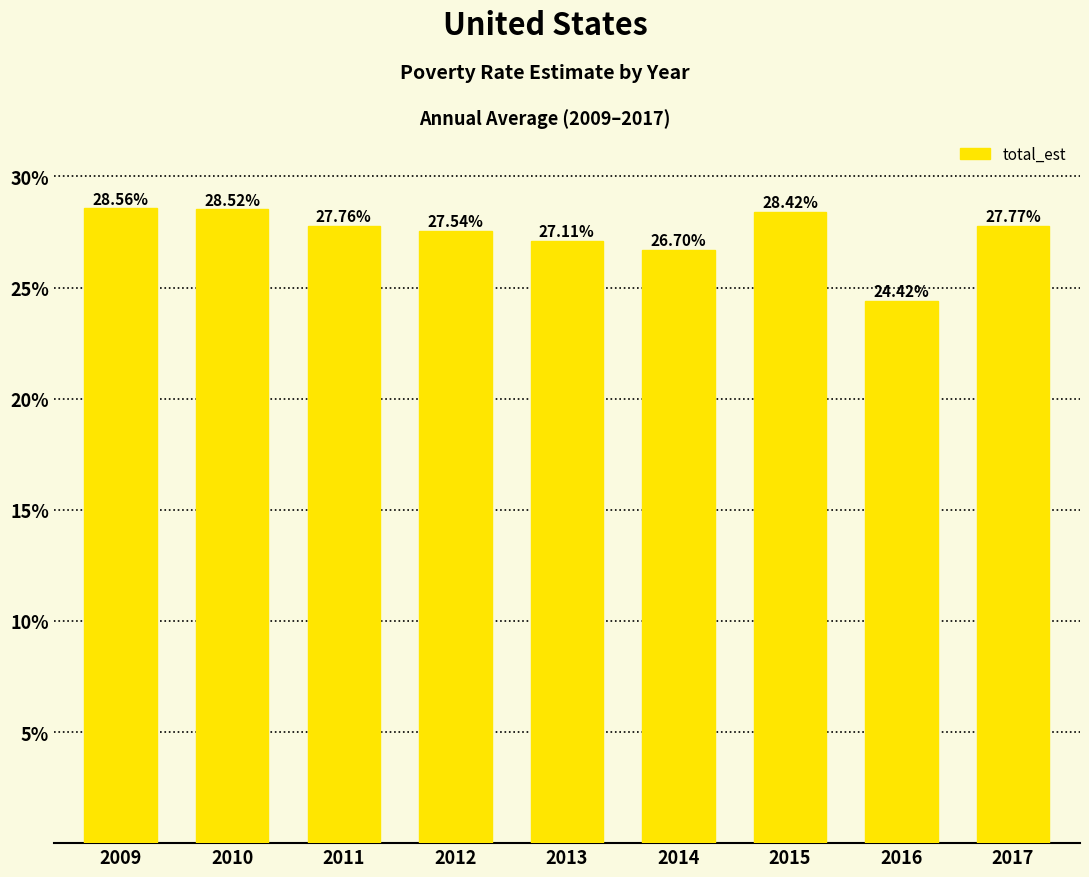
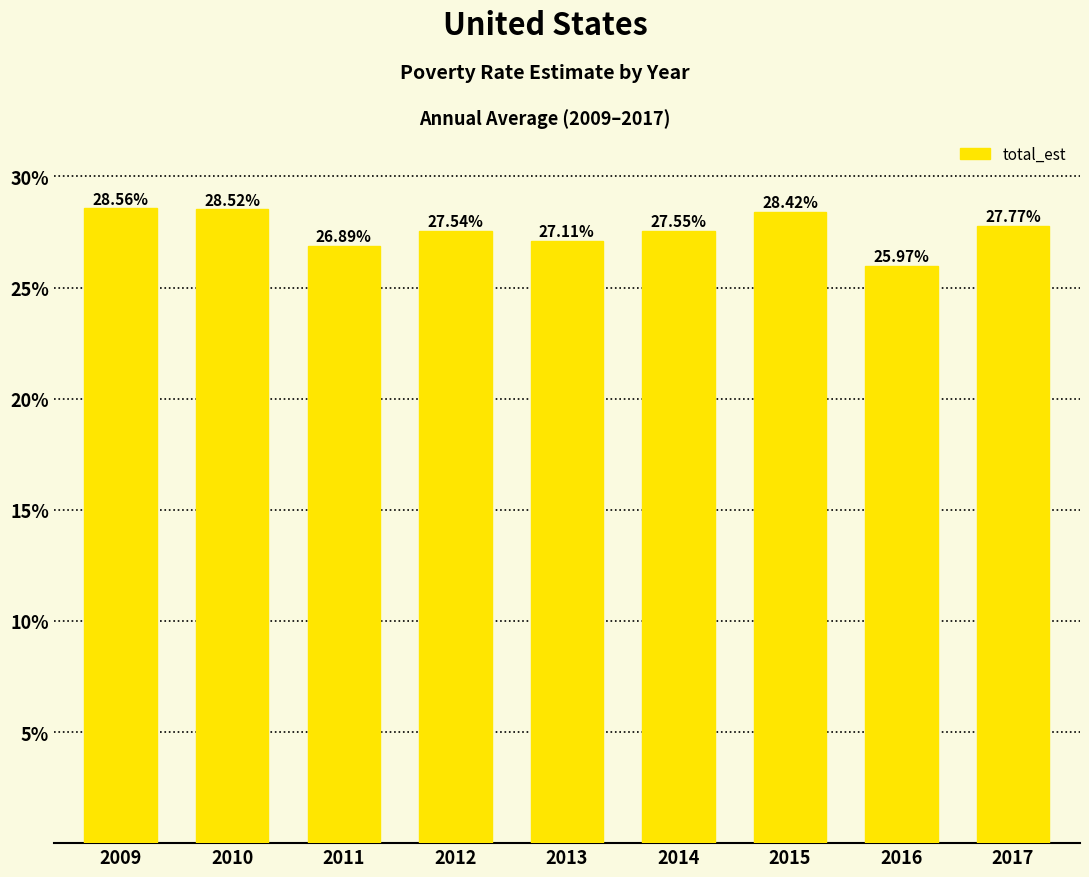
2011: 27.76% -> 26.89%
2014: 26.70% -> 27.55%
2016: 24.42% -> 25.97%
